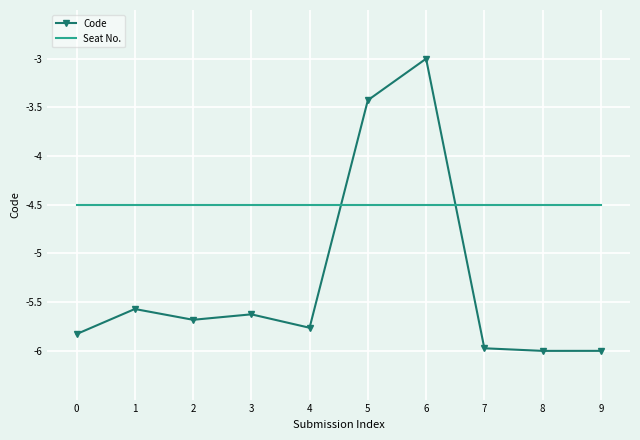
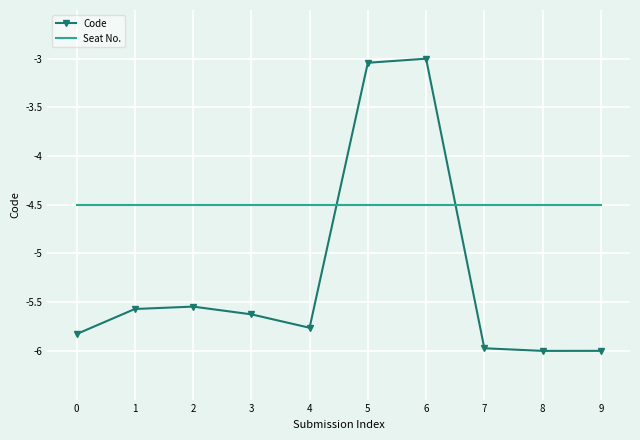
Code, 2: -5.7 -> -5.5
Code, 5: -3.4 -> -3.0
